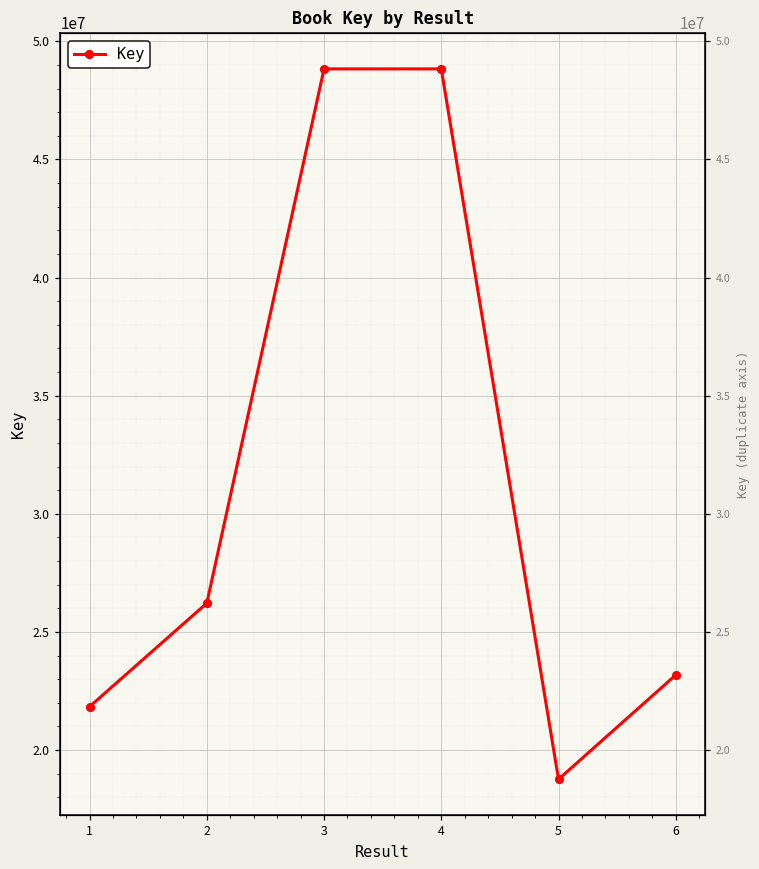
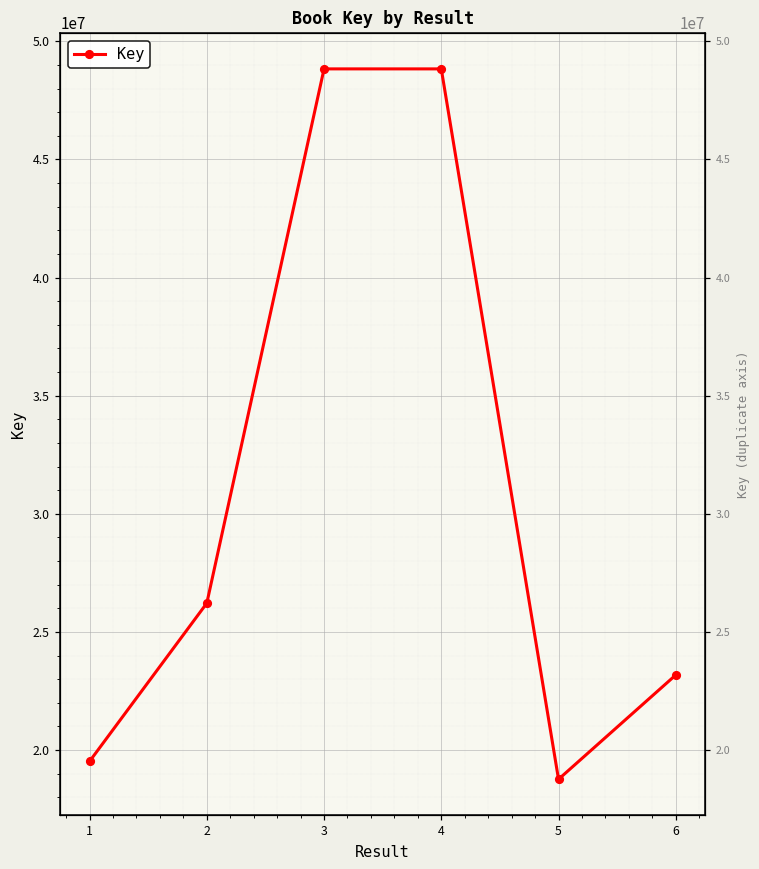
1: 21800000 -> 19500000
